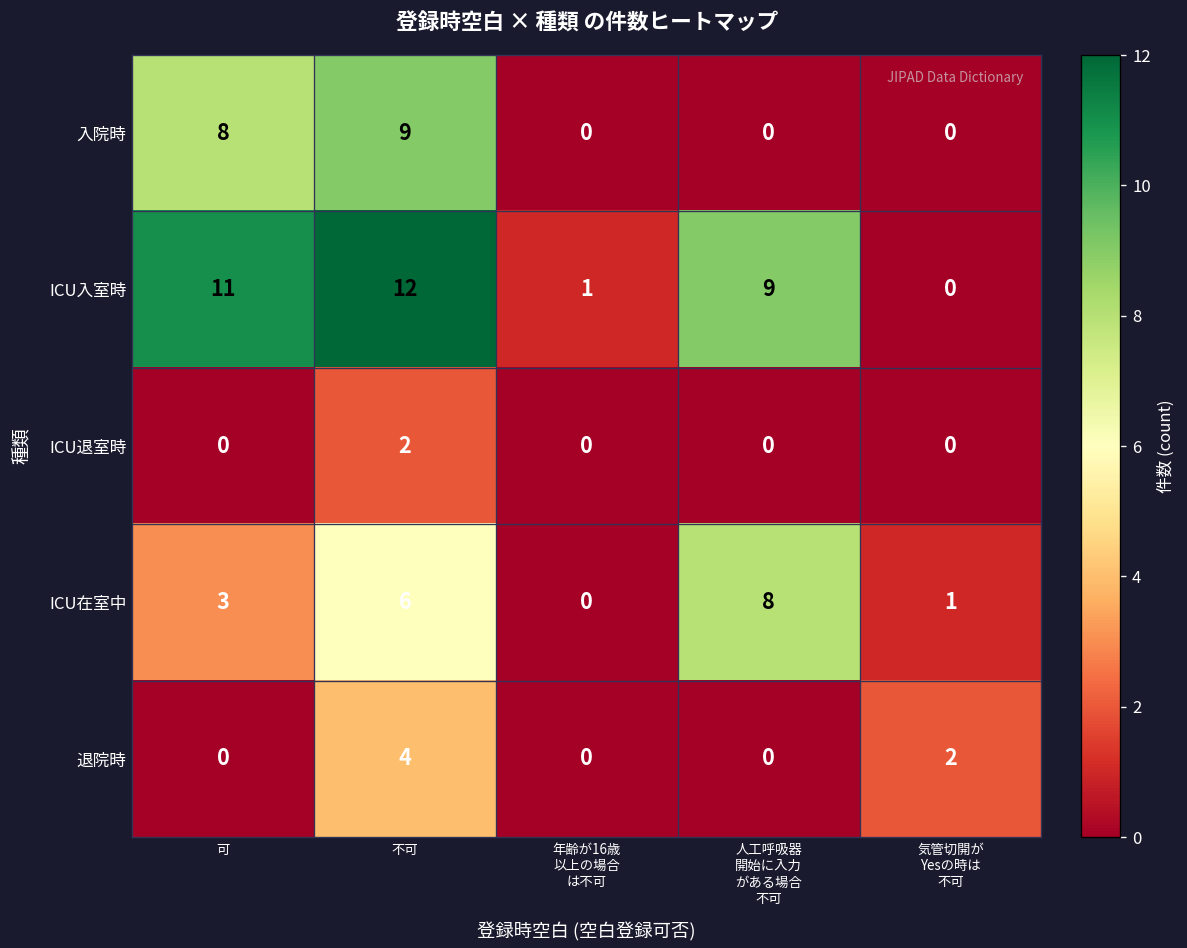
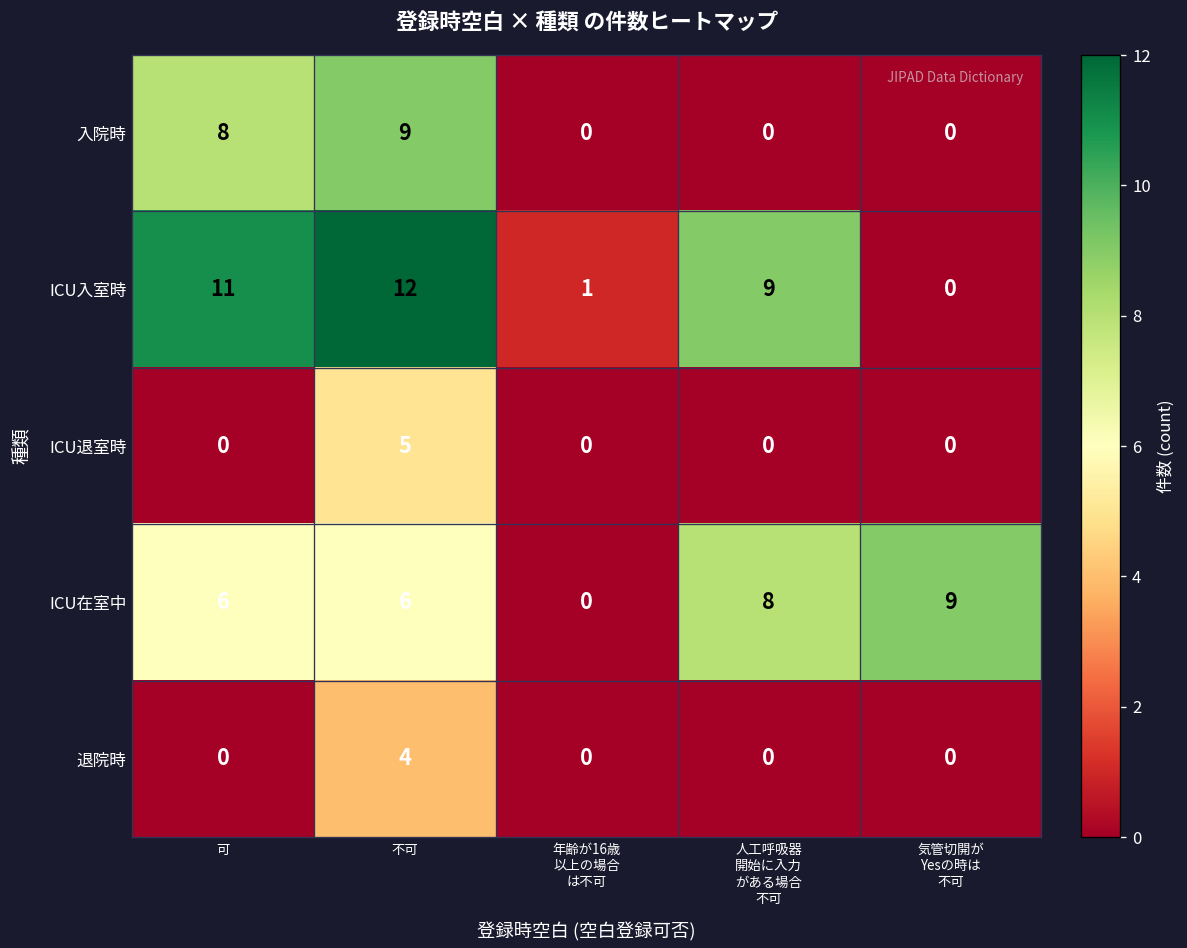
ICU退室時, 不可: 2 -> 5
ICU在室中, 可: 3 -> 6
ICU在室中, 気管切開が Yesの時は 不可: 1 -> 9
退院時, 気管切開が Yesの時は 不可: 2 -> 0
